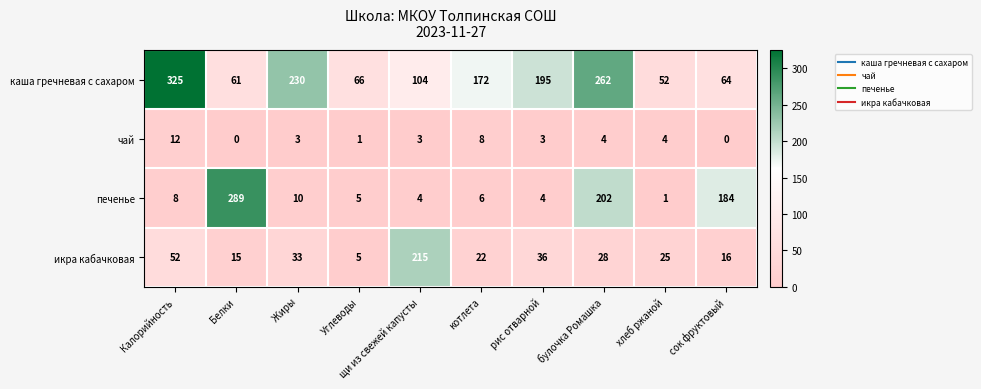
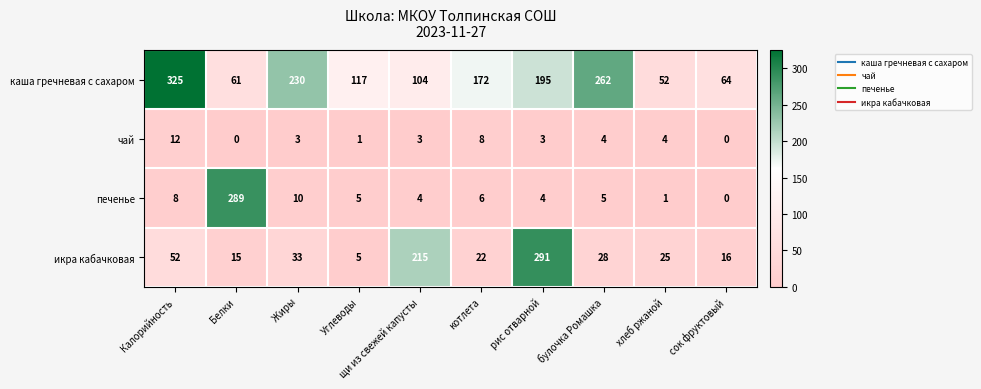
каша гречневая с сахаром, Углеводы: 66 -> 117
печенье, булочка Ромашка: 202 -> 5
печенье, сок фруктовый: 184 -> 0
икра кабачковая, рис отварной: 36 -> 291
